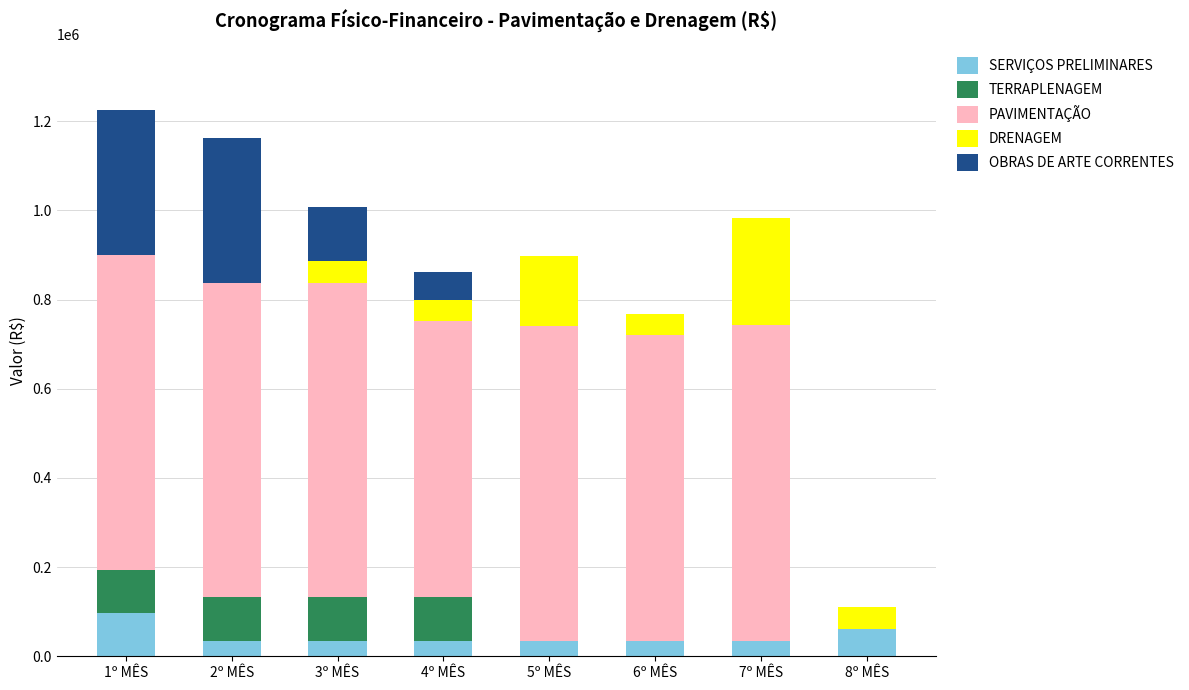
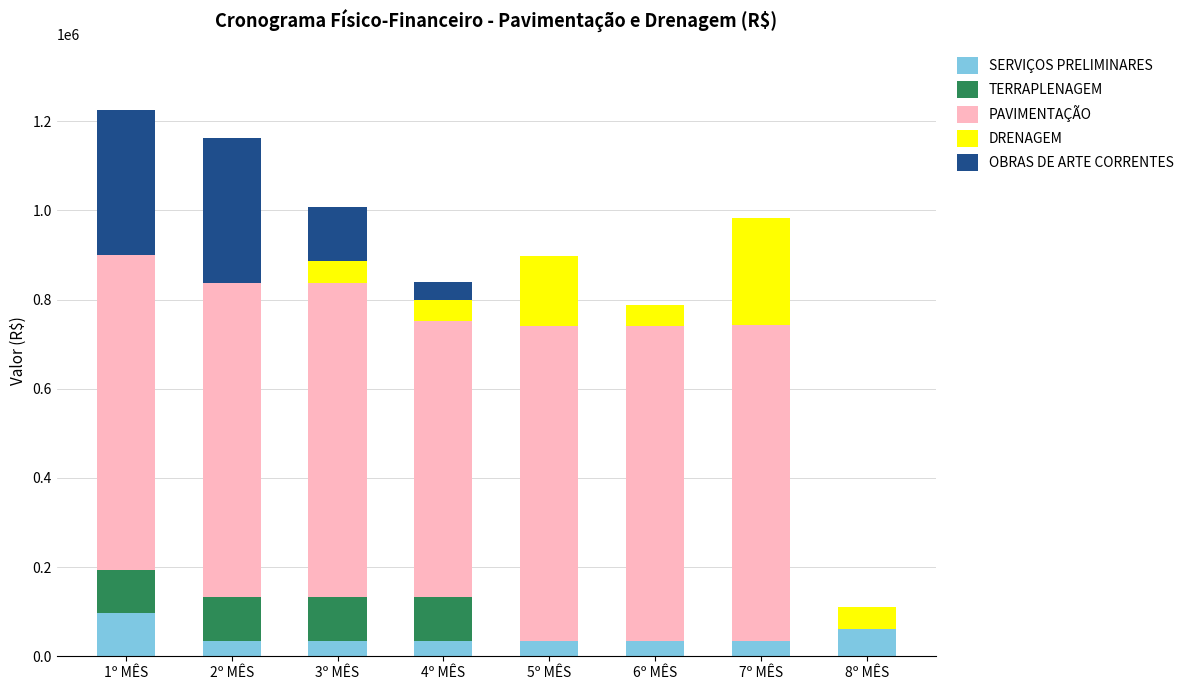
OBRAS DE ARTE CORRENTES, 4º MÊS: 60000 -> 40000
PAVIMENTAÇÃO, 6º MÊS: 680000 -> 710000
